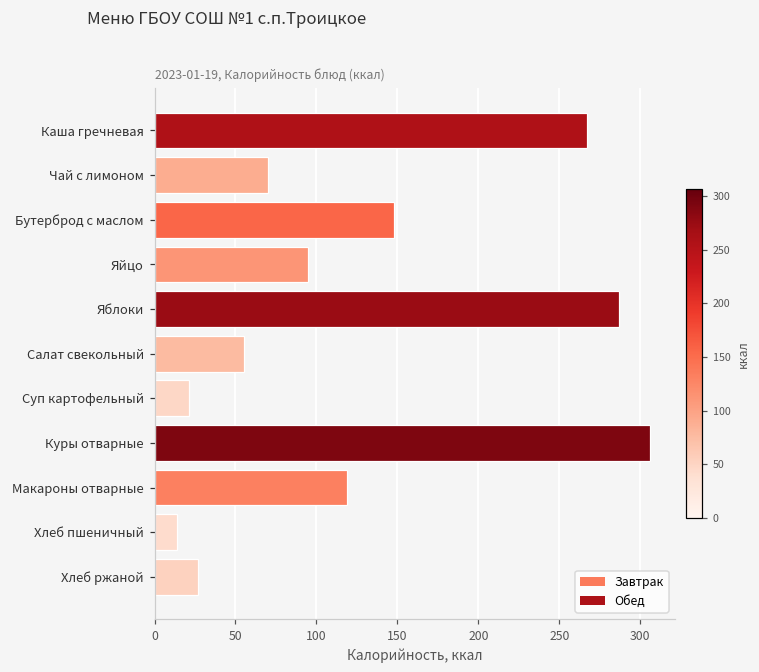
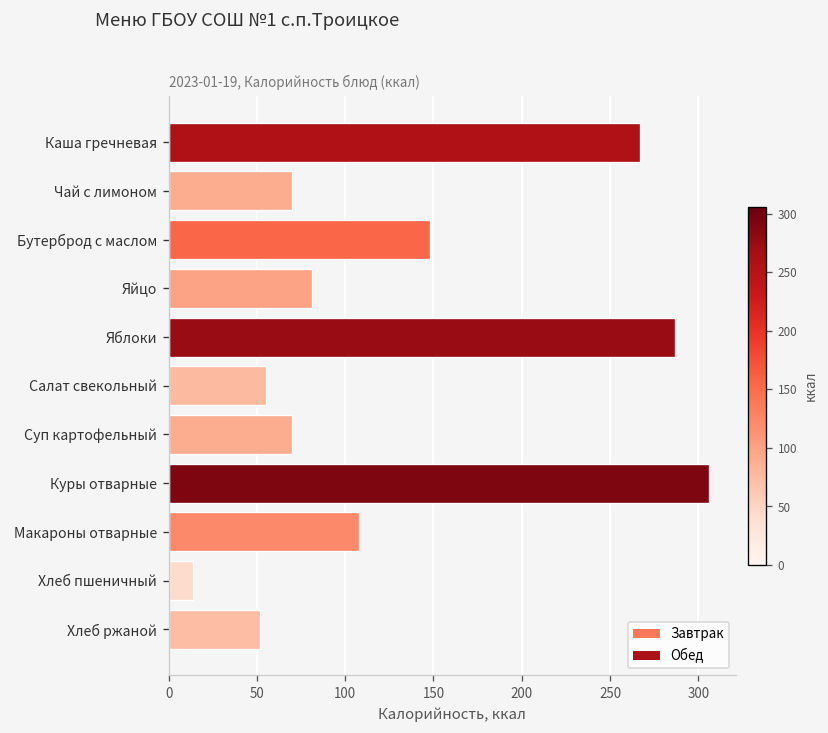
Яйцо: 95 -> 81
Суп картофельный: 21 -> 70
Макароны отварные: 119 -> 108
Хлеб ржаной: 27 -> 52
